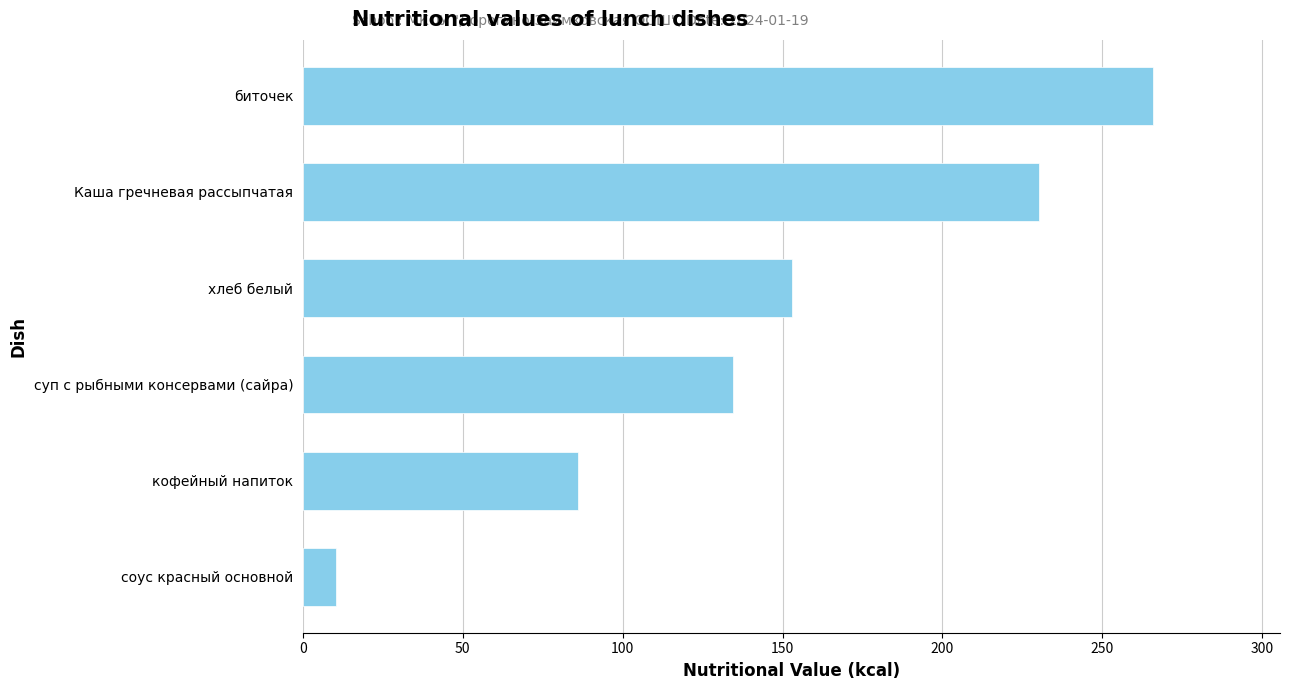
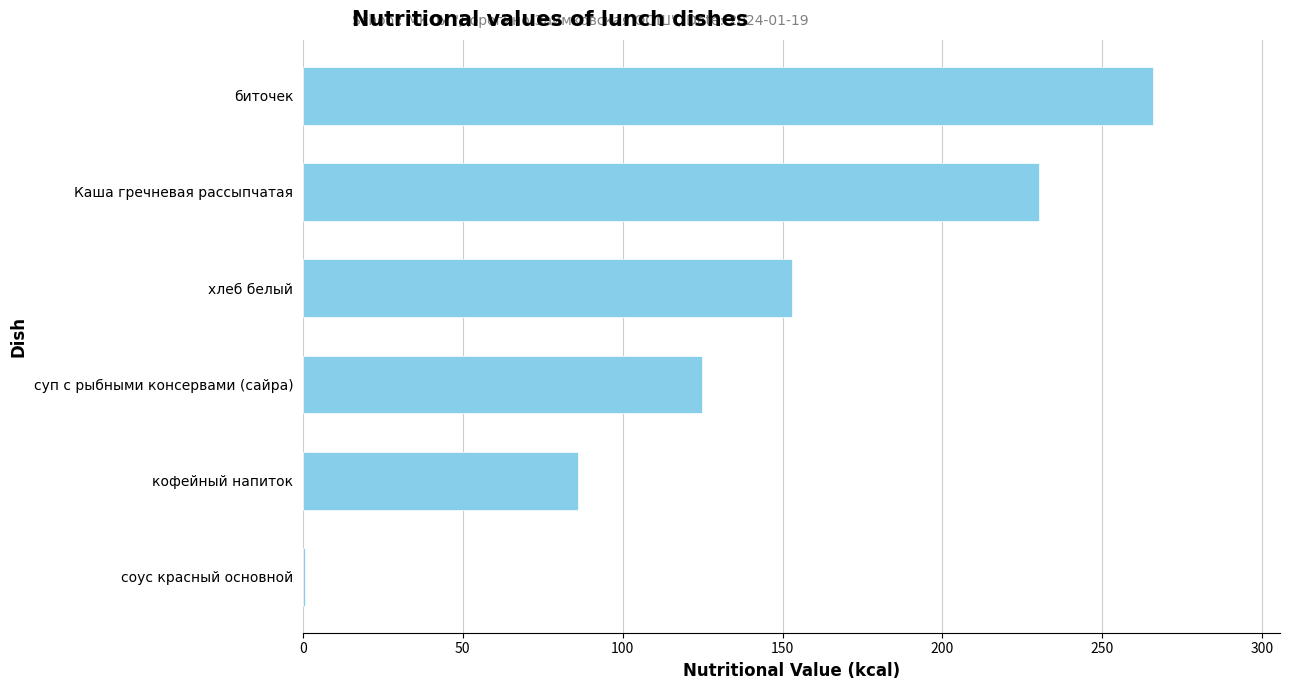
суп с рыбными консервами (сайра): 135 -> 125
соус красный основной: 10 -> 1
